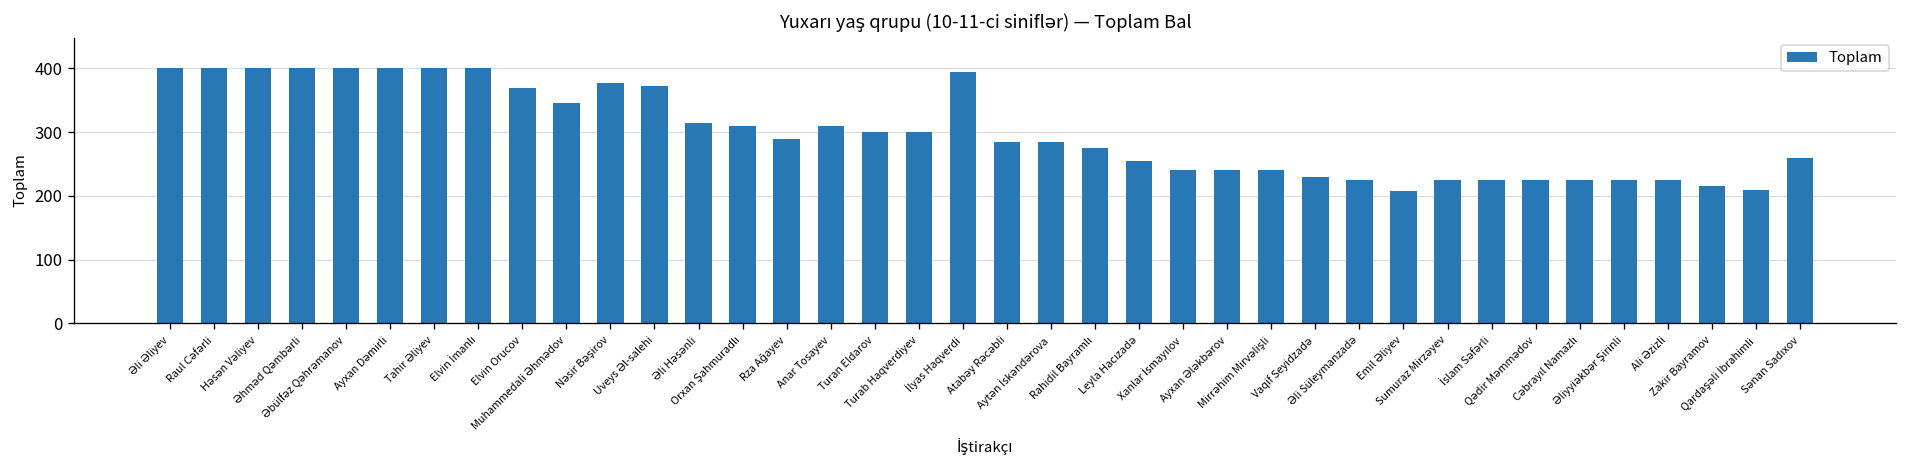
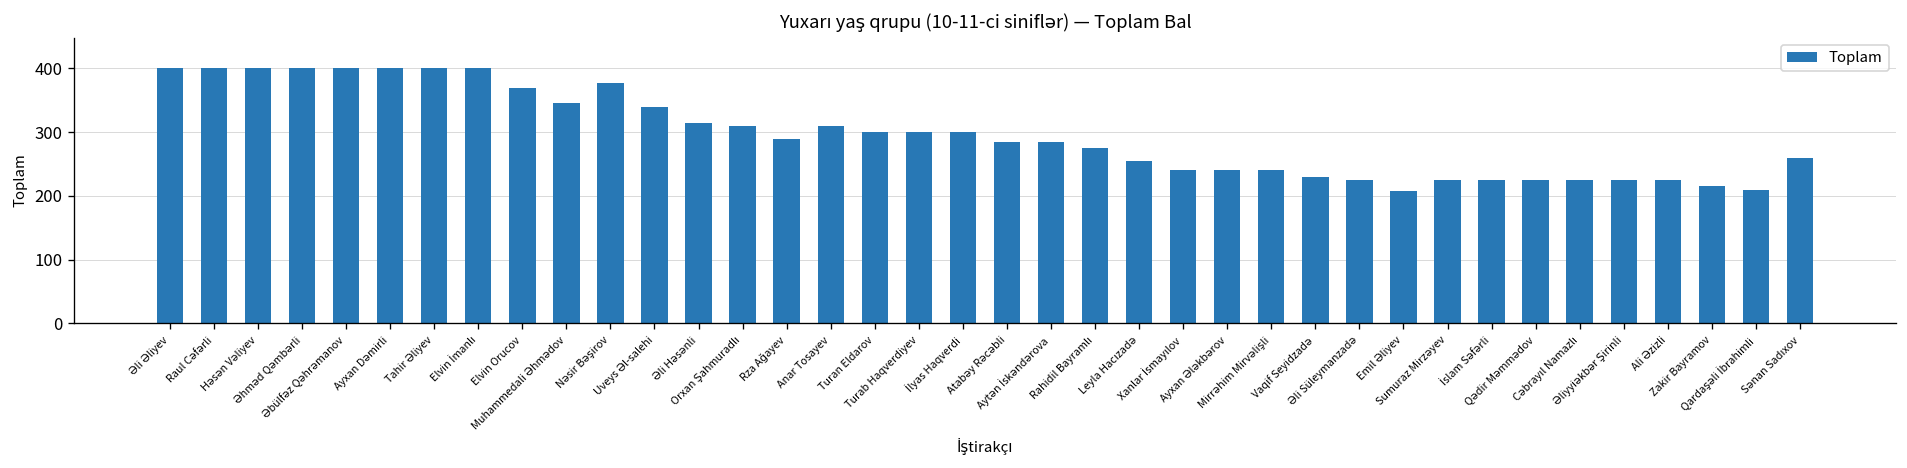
Uveys Əl-salehi: 370 -> 340
İlyas Haqverdi: 400 -> 300
